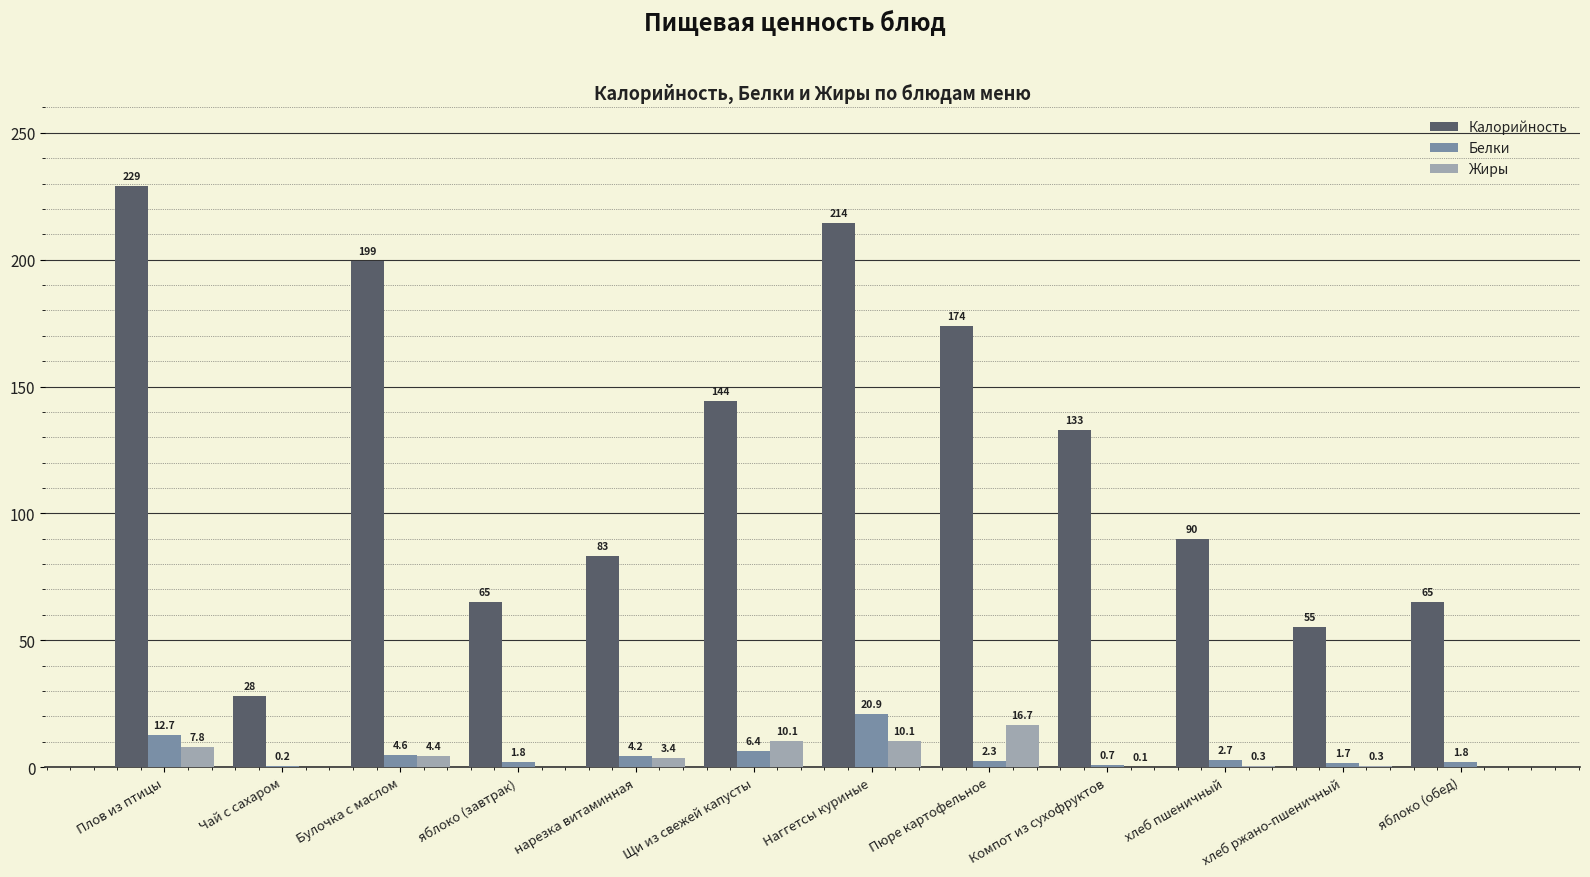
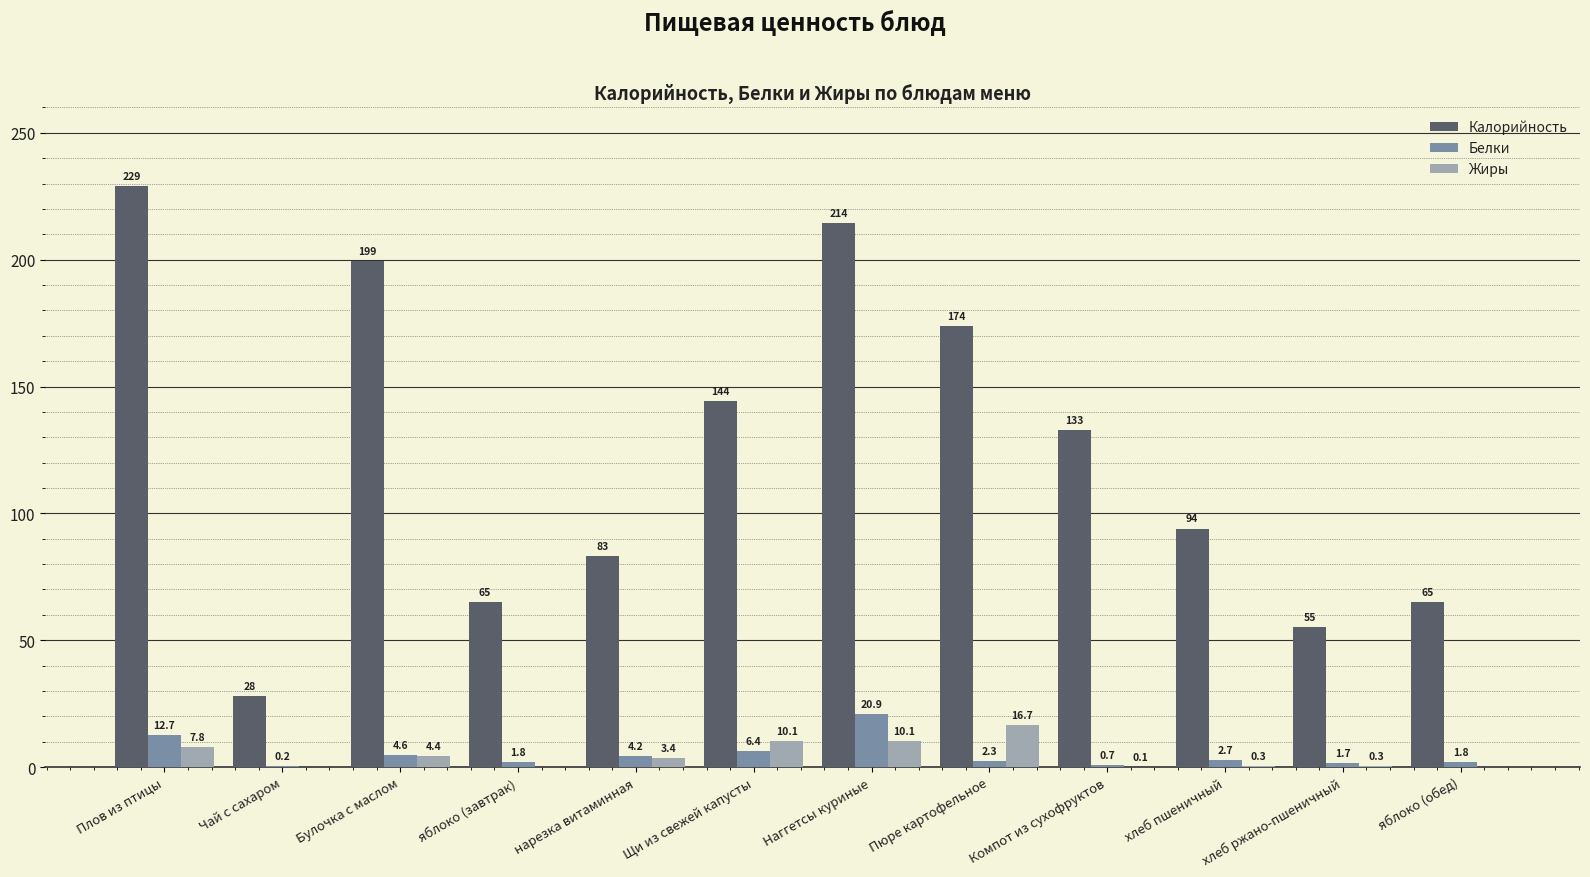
Калорийность, хлеб пшеничный: 90 -> 94
